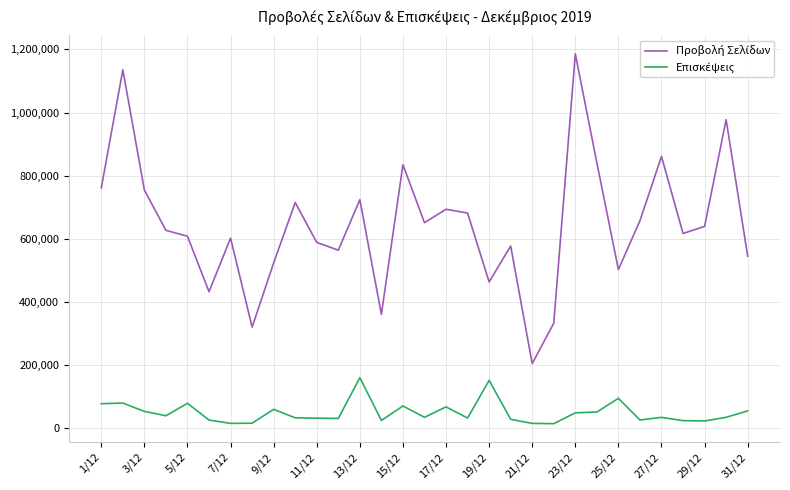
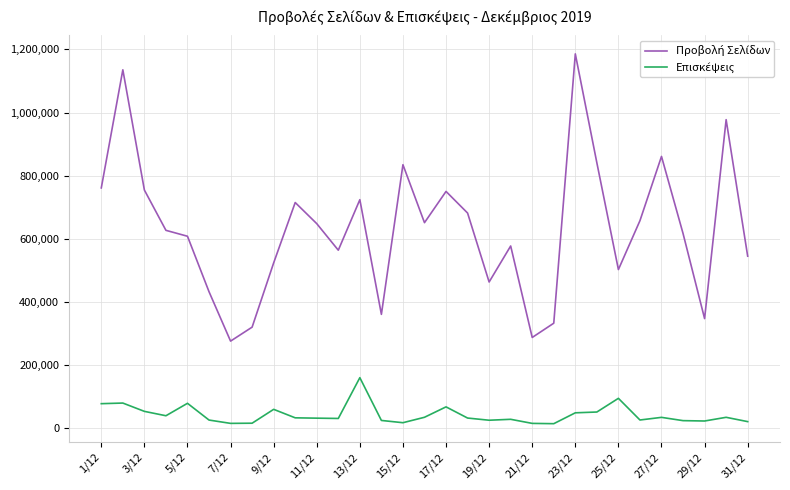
Προβολή Σελίδων, 7/12: 600,000 -> 280,000
Προβολή Σελίδων, 11/12: 590,000 -> 650,000
Επισκέψεις, 15/12: 70,000 -> 20,000
Προβολή Σελίδων, 17/12: 690,000 -> 750,000
Επισκέψεις, 19/12: 150,000 -> 30,000
Προβολή Σελίδων, 21/12: 200,000 -> 290,000
Προβολή Σελίδων, 29/12: 640,000 -> 350,000
Επισκέψεις, 31/12: 50,000 -> 20,000
